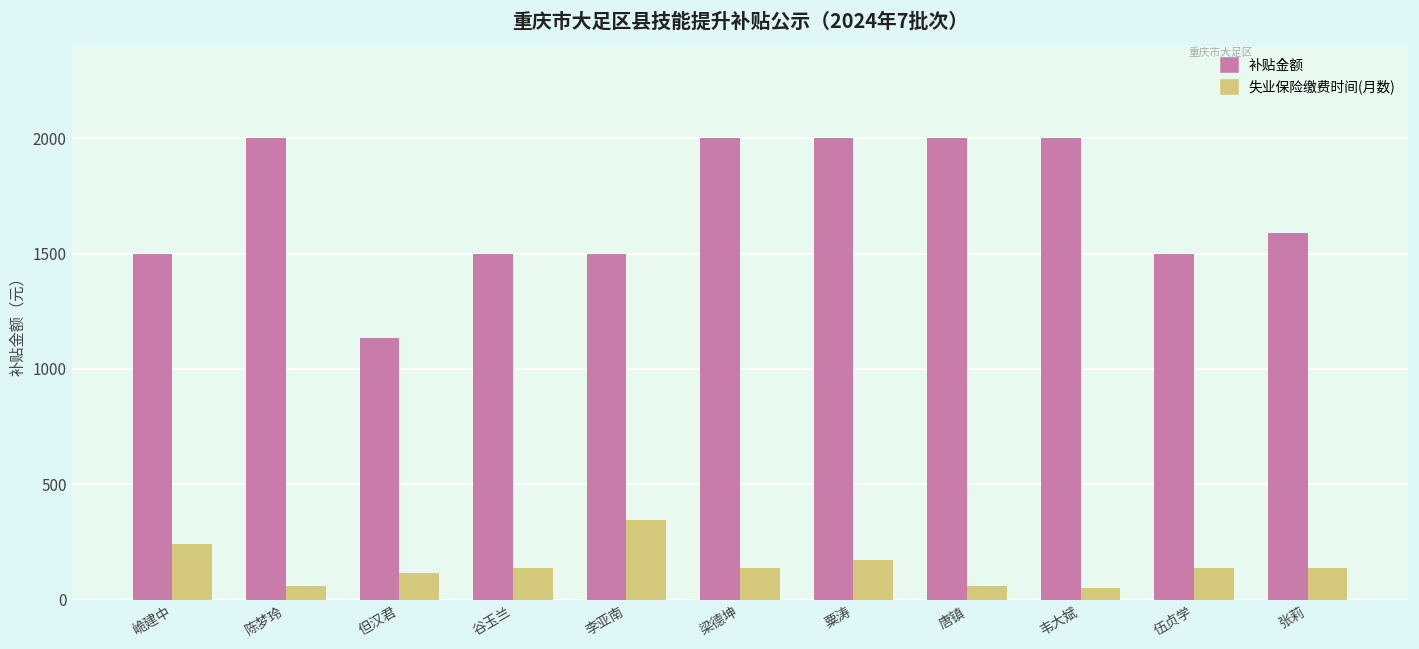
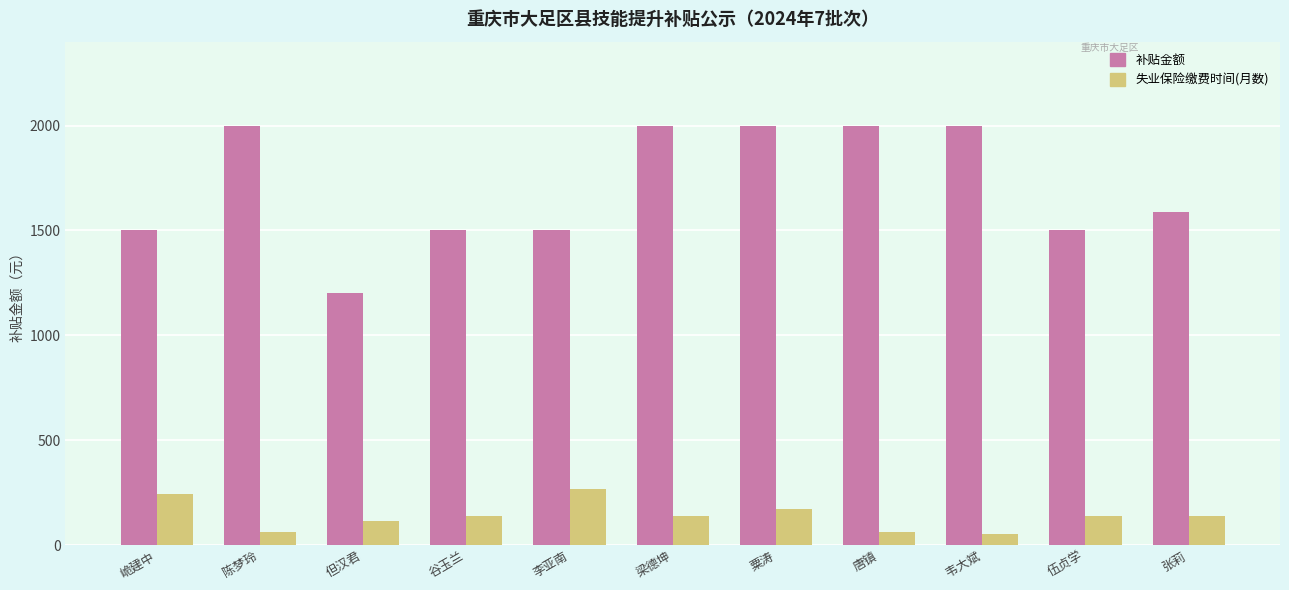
补贴金额, 但汉君: 1130 -> 1200
失业保险缴费时间(月数), 李亚南: 340 -> 270
